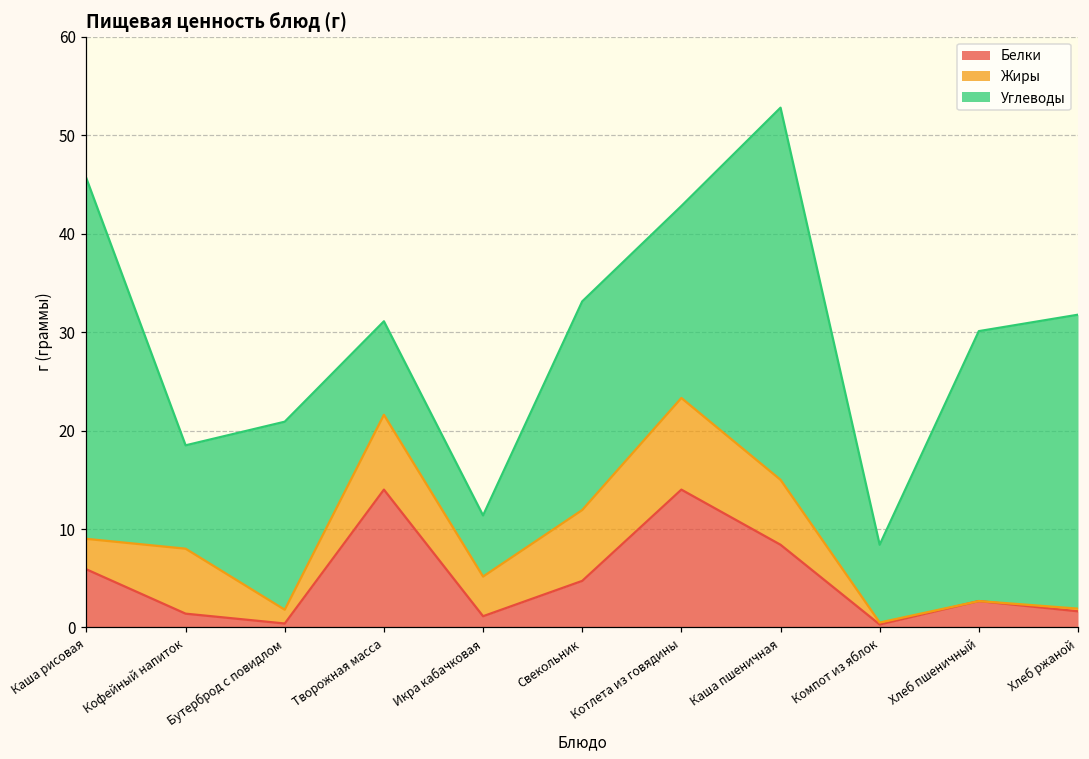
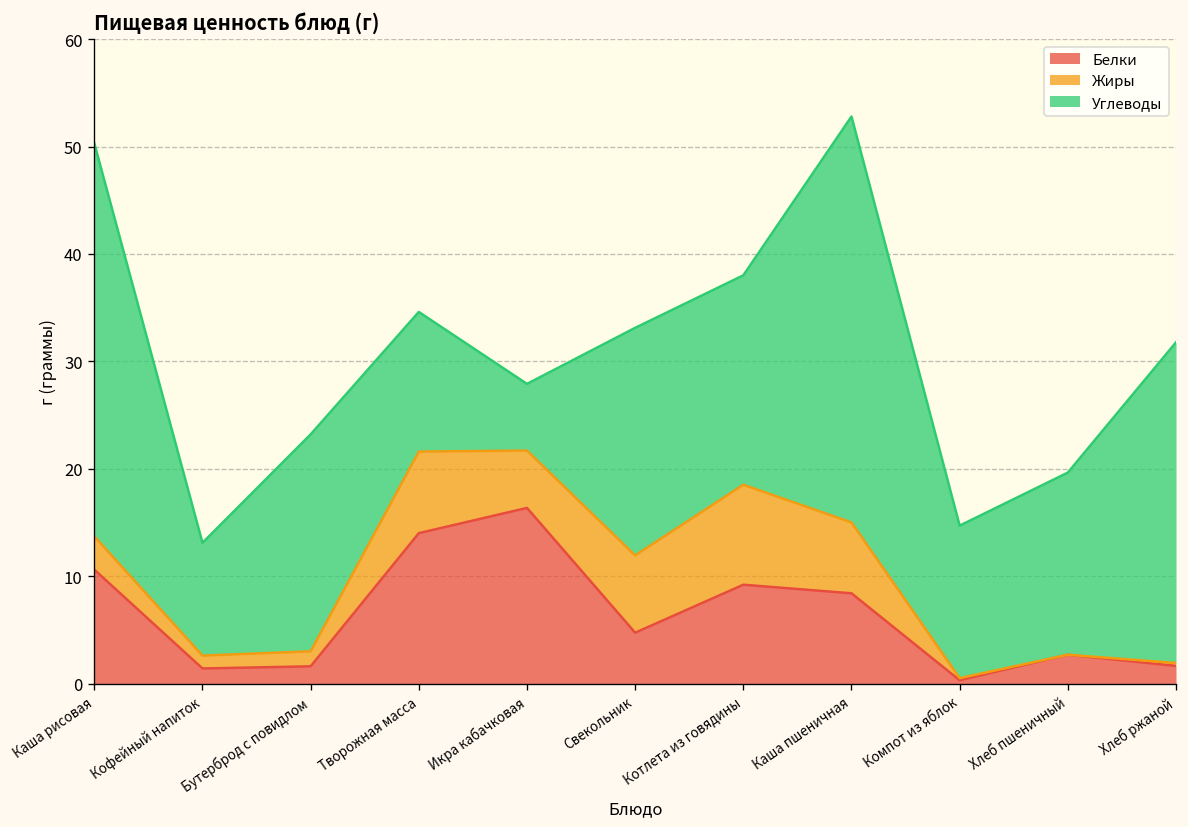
Белки, Каша рисовая: 6 -> 11
Жиры, Кофейный напиток: 7 -> 1
Белки, Бутерброд с повидлом: 0 -> 2
Углеводы, Бутерброд с повидлом: 19 -> 20
Углеводы, Творожная масса: 10 -> 13
Белки, Икра кабачковая: 1 -> 16
Жиры, Икра кабачковая: 4 -> 5
Белки, Котлета из говядины: 14 -> 9
Углеводы, Компот из яблок: 8 -> 14
Углеводы, Хлеб пшеничный: 27 -> 17
